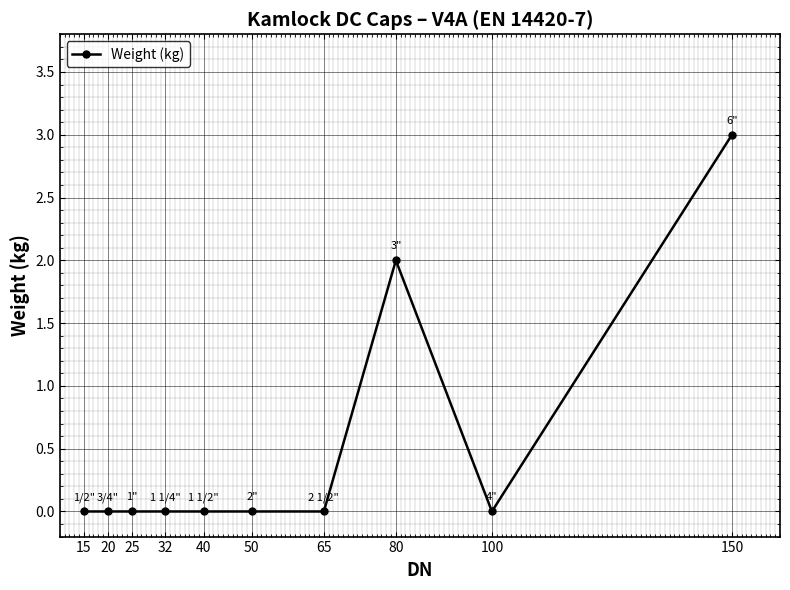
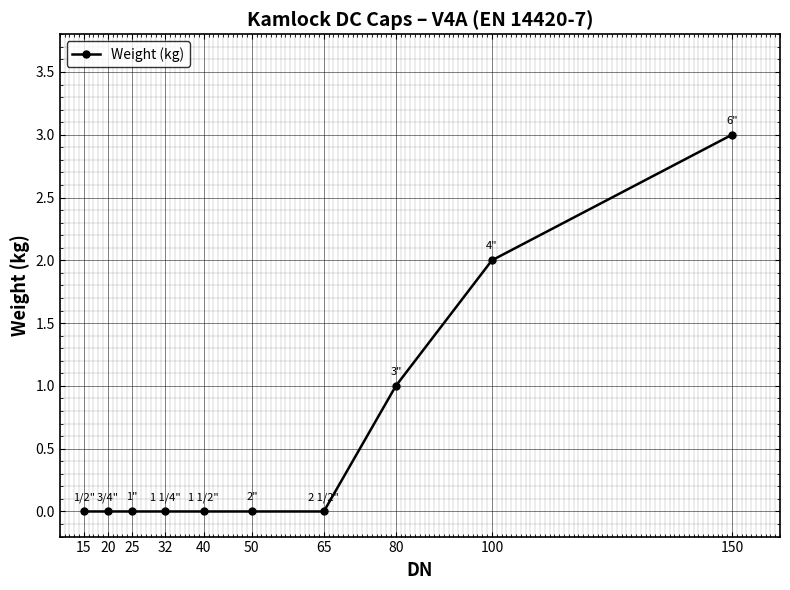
80: 2 -> 1
100: 0 -> 2
